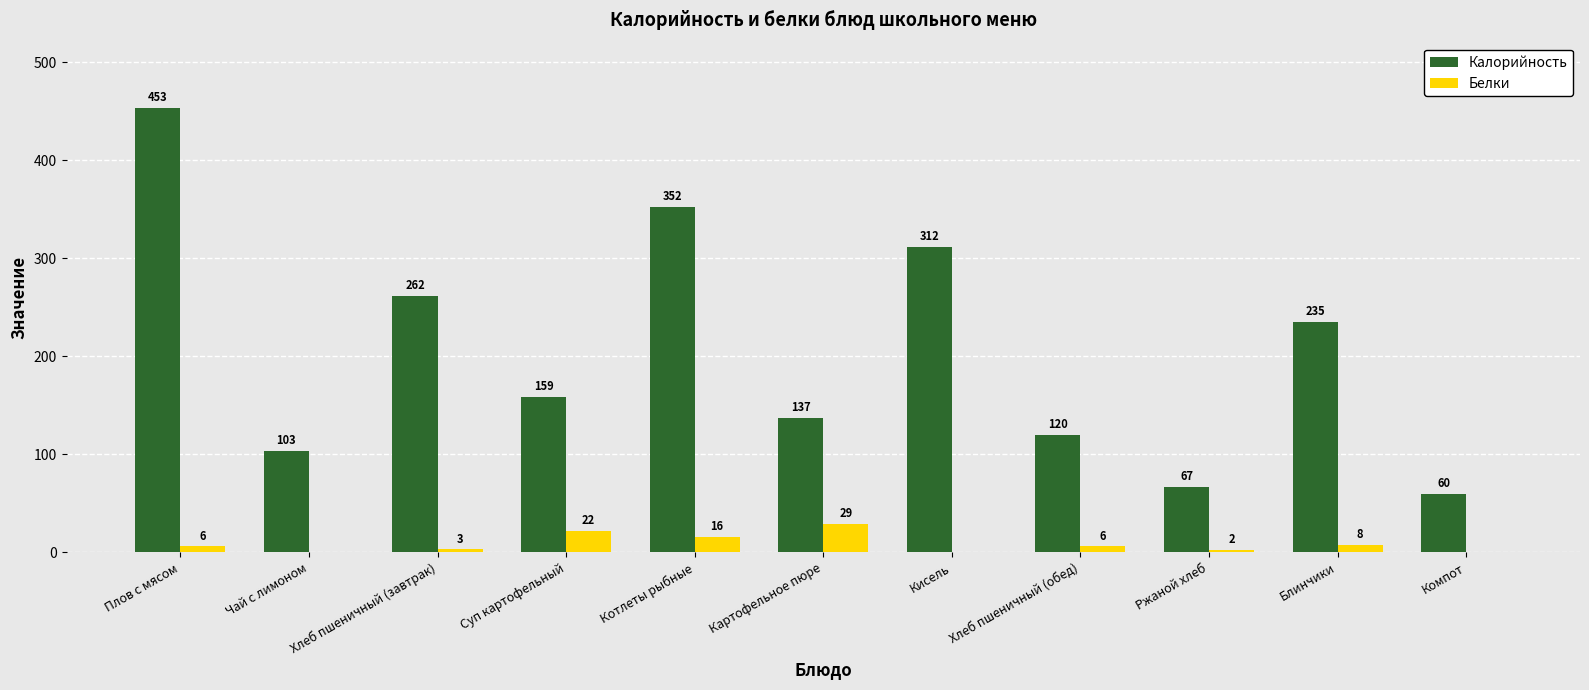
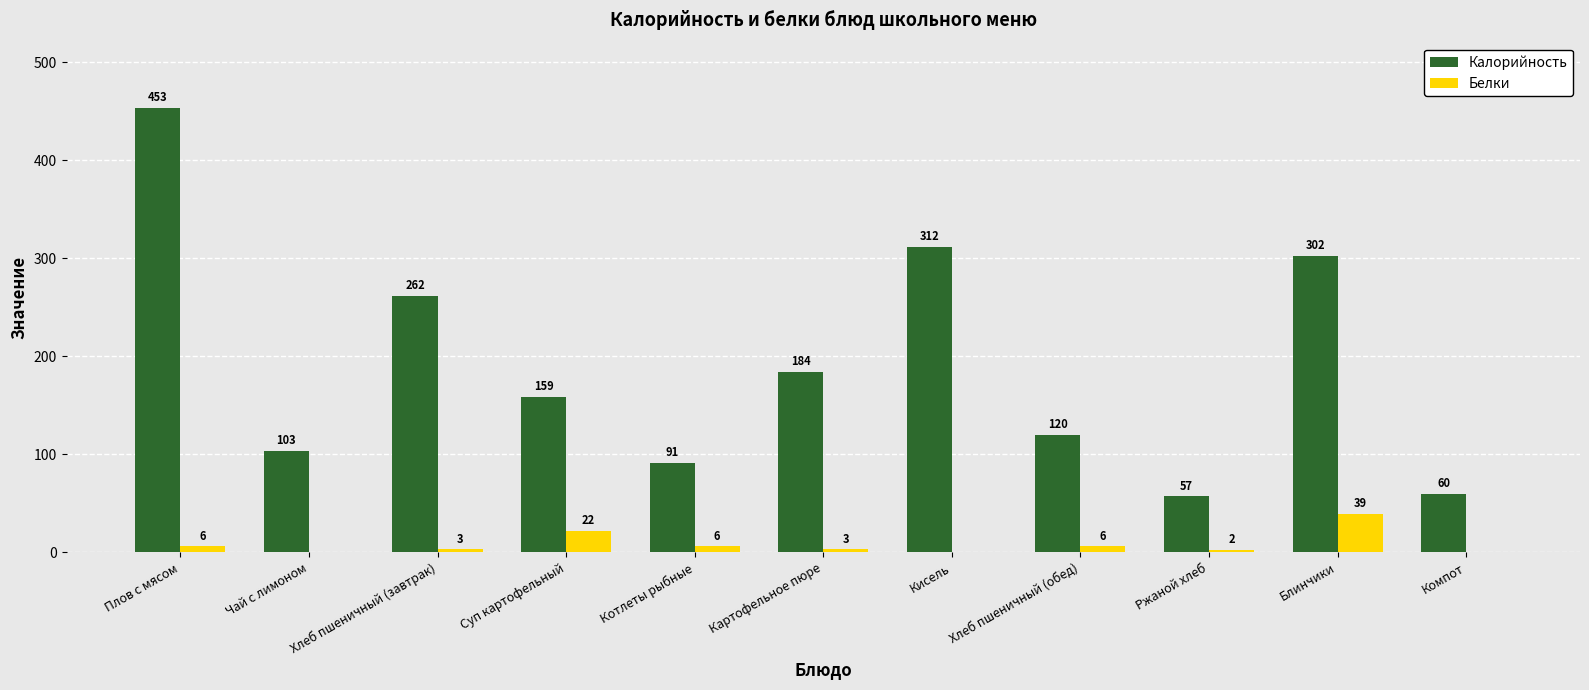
Калорийность, Котлеты рыбные: 352 -> 91
Белки, Котлеты рыбные: 16 -> 6
Калорийность, Картофельное пюре: 137 -> 184
Белки, Картофельное пюре: 29 -> 3
Калорийность, Ржаной хлеб: 67 -> 57
Калорийность, Блинчики: 235 -> 302
Белки, Блинчики: 8 -> 39
